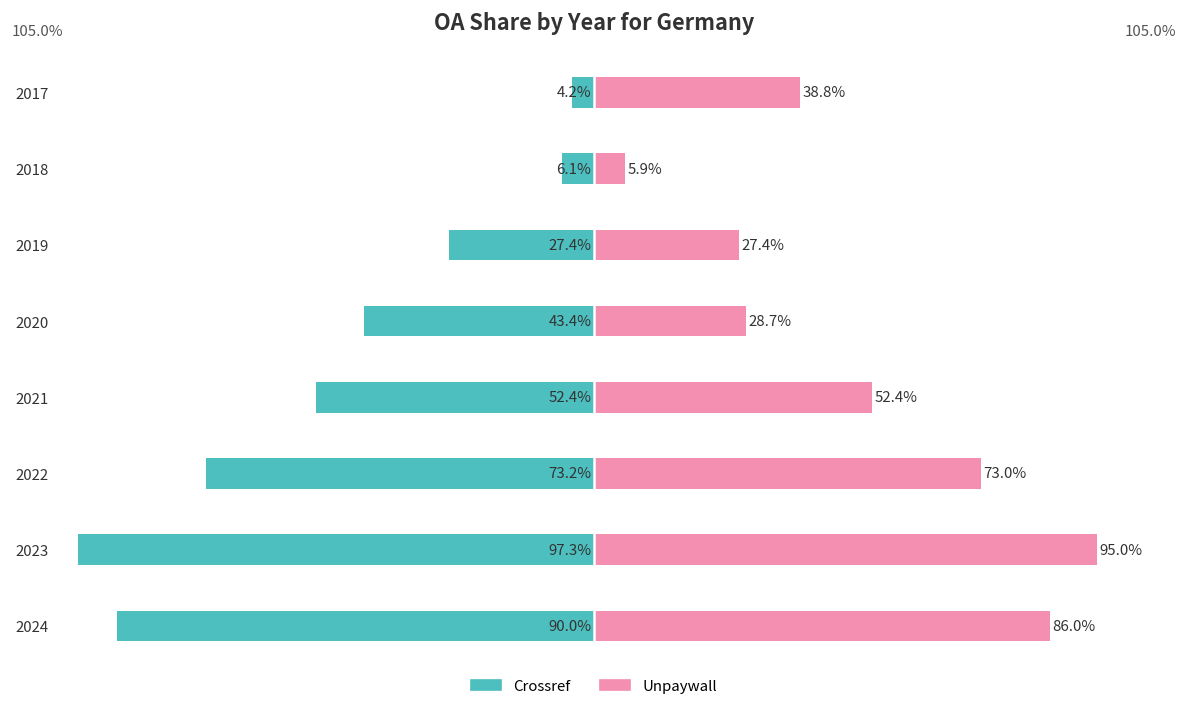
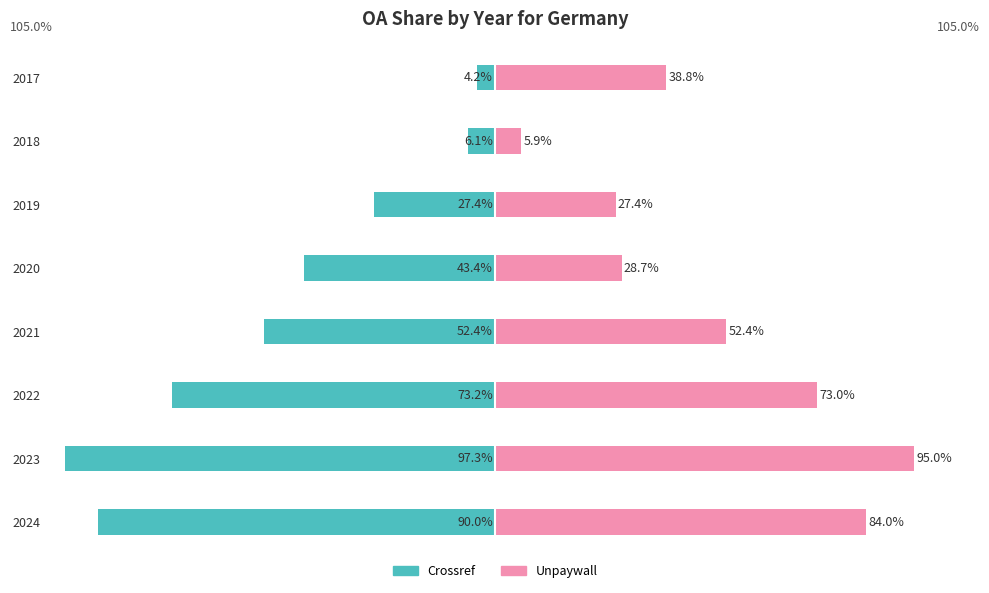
Unpaywall, 2024: 86.0% -> 84.0%
